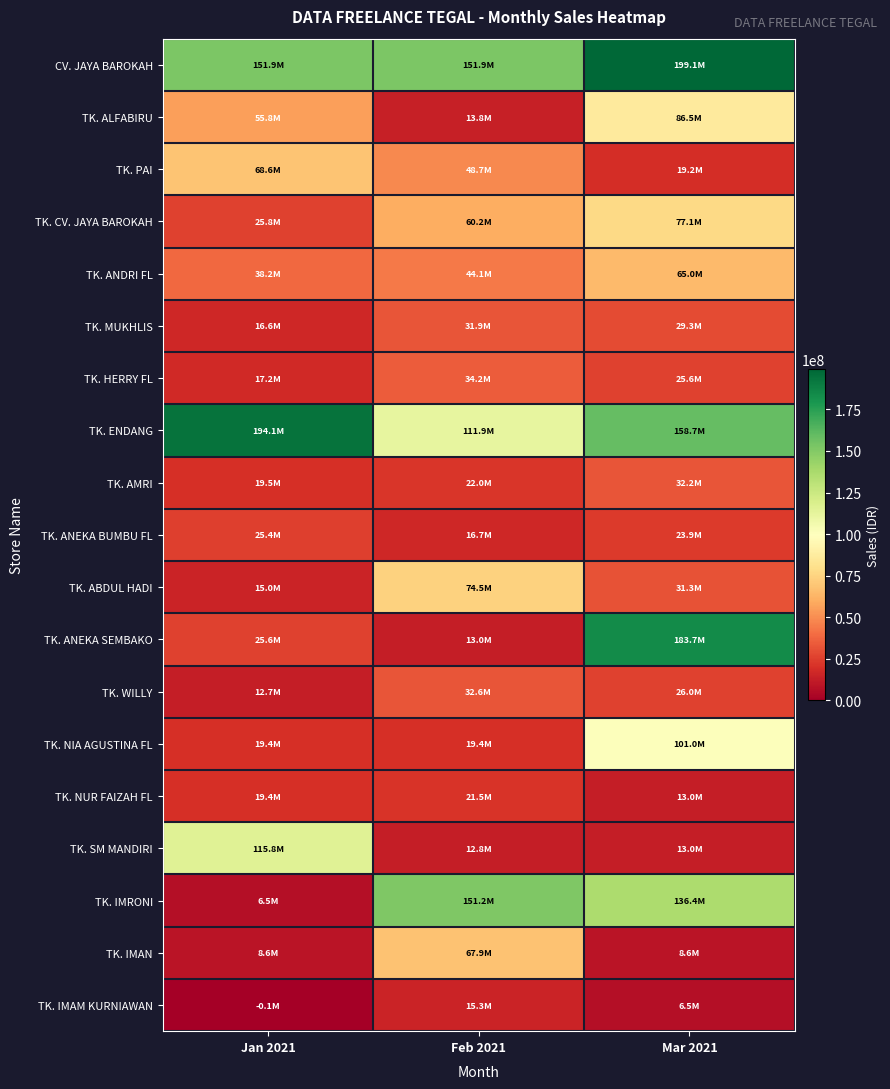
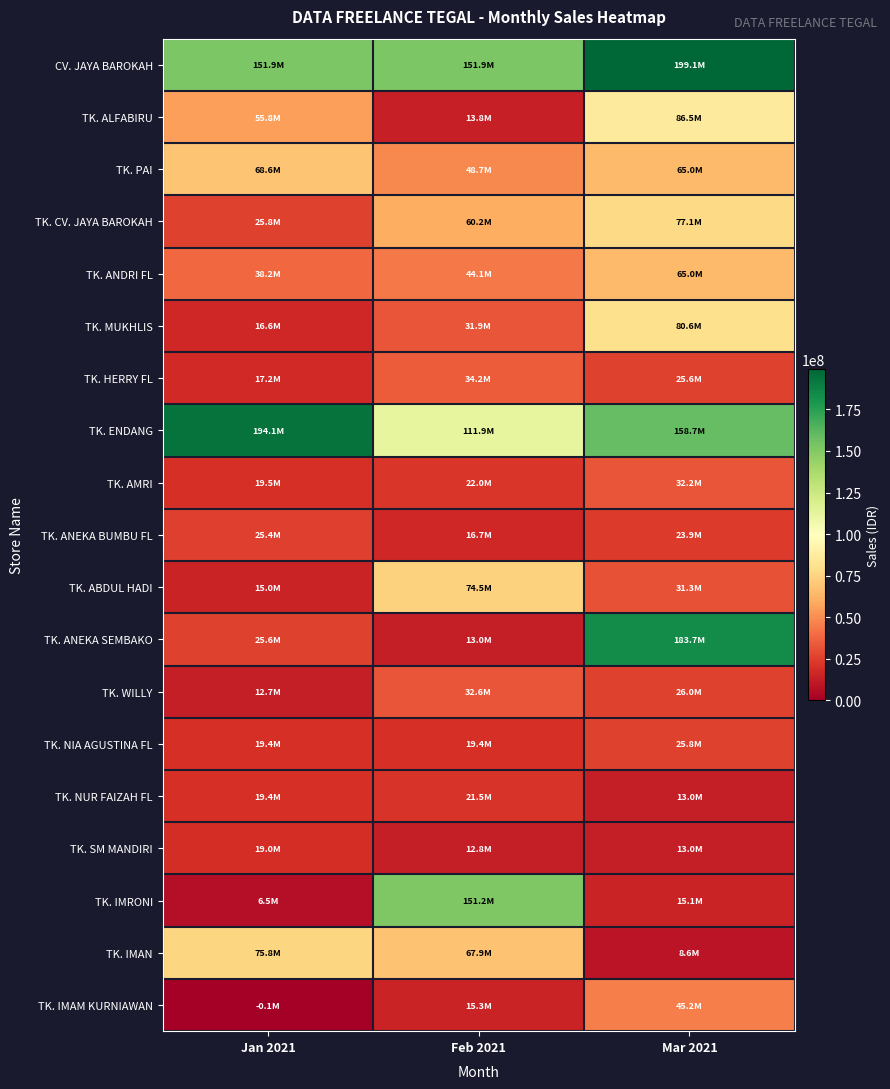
TK. PAI, Mar 2021: 19.2M -> 65.0M
TK. MUKHLIS, Mar 2021: 29.3M -> 80.6M
TK. NIA AGUSTINA FL, Mar 2021: 101.0M -> 25.8M
TK. SM MANDIRI, Jan 2021: 115.8M -> 19.0M
TK. IMRONI, Mar 2021: 136.4M -> 15.1M
TK. IMAN, Jan 2021: 8.6M -> 75.8M
TK. IMAM KURNIAWAN, Mar 2021: 6.5M -> 45.2M
